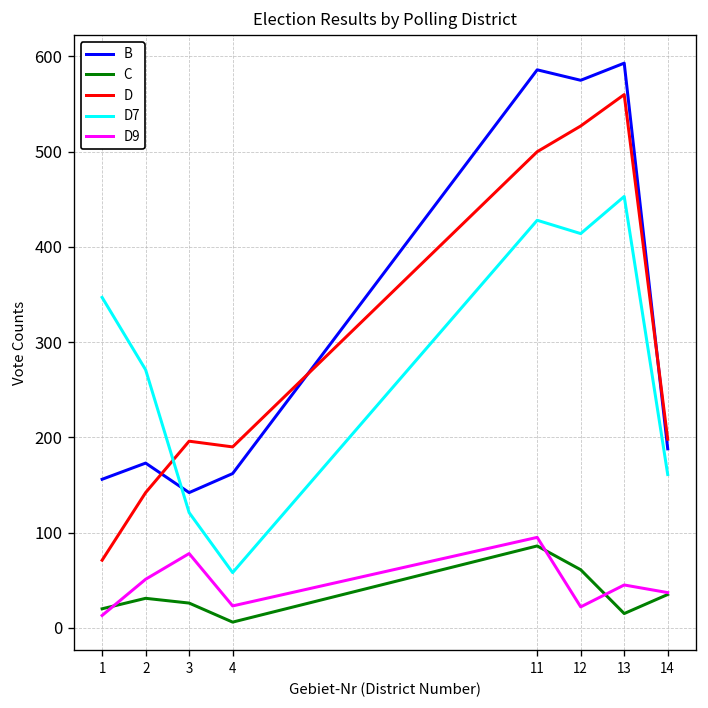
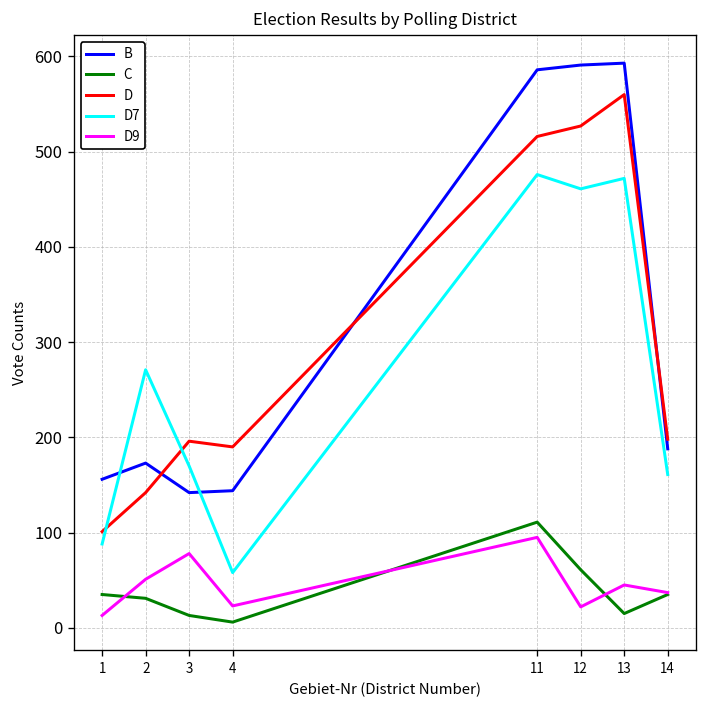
C, 1: 20 -> 40
D, 1: 70 -> 100
D7, 1: 350 -> 90
C, 3: 30 -> 10
D7, 3: 120 -> 170
B, 4: 160 -> 140
C, 11: 90 -> 110
D, 11: 500 -> 520
D7, 11: 430 -> 480
B, 12: 580 -> 590
D7, 12: 410 -> 460
D7, 13: 450 -> 470
